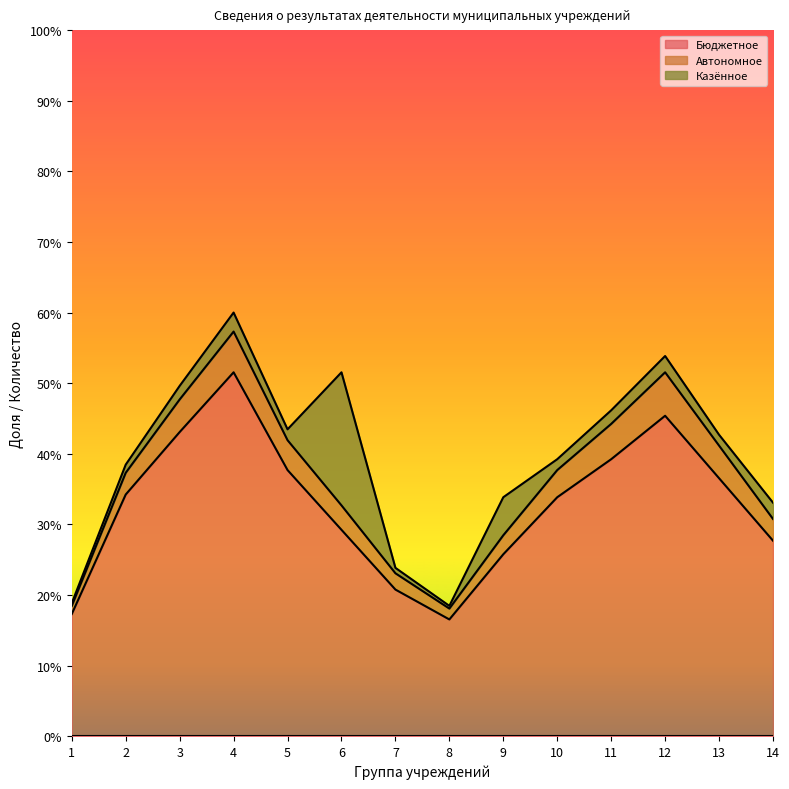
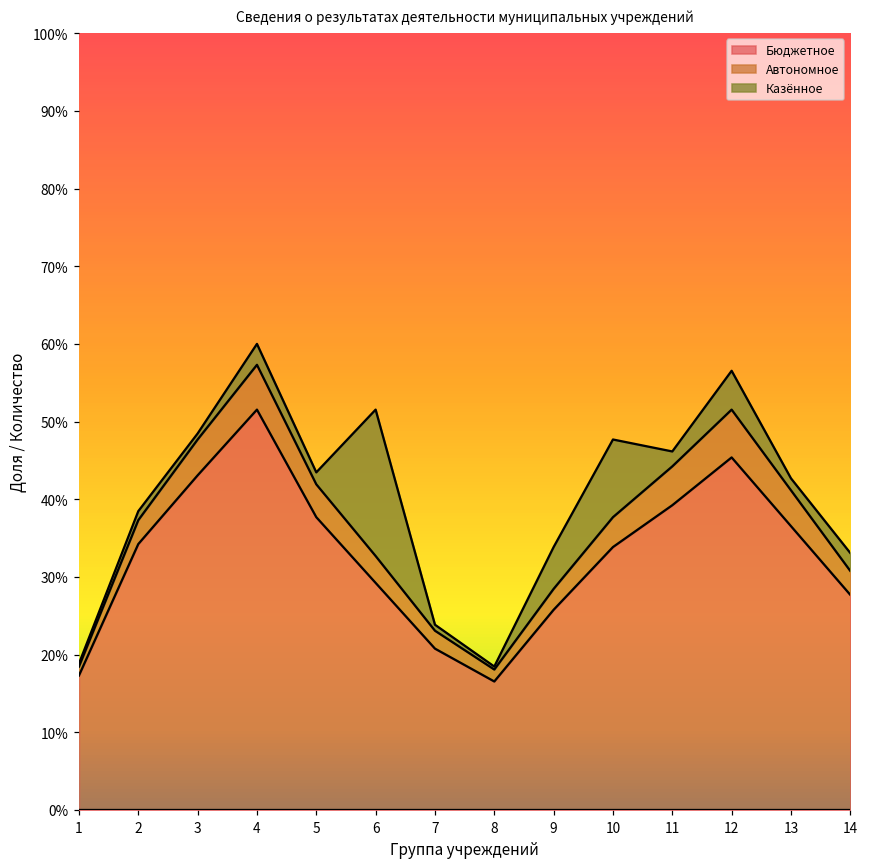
Казённое, 3: 2% -> 1%
Казённое, 10: 2% -> 10%
Казённое, 12: 2% -> 5%
